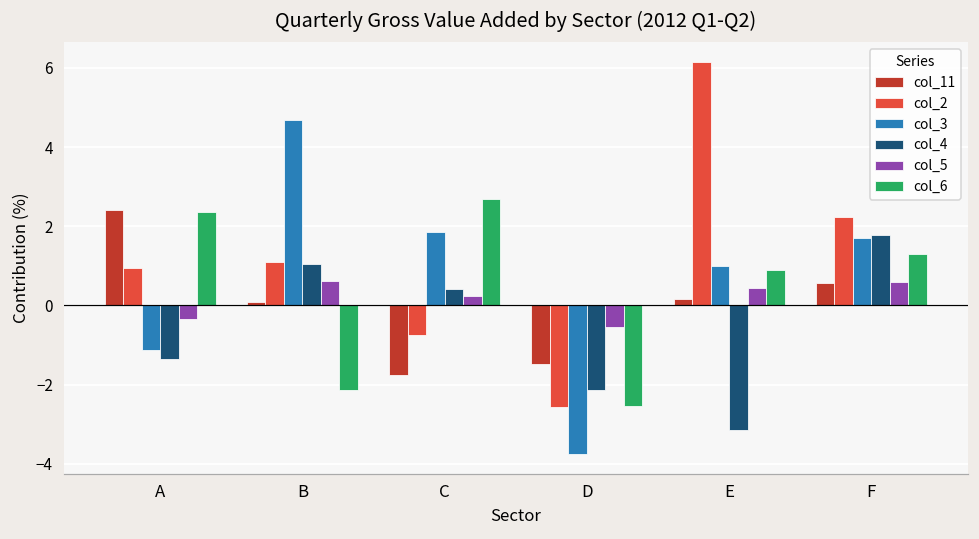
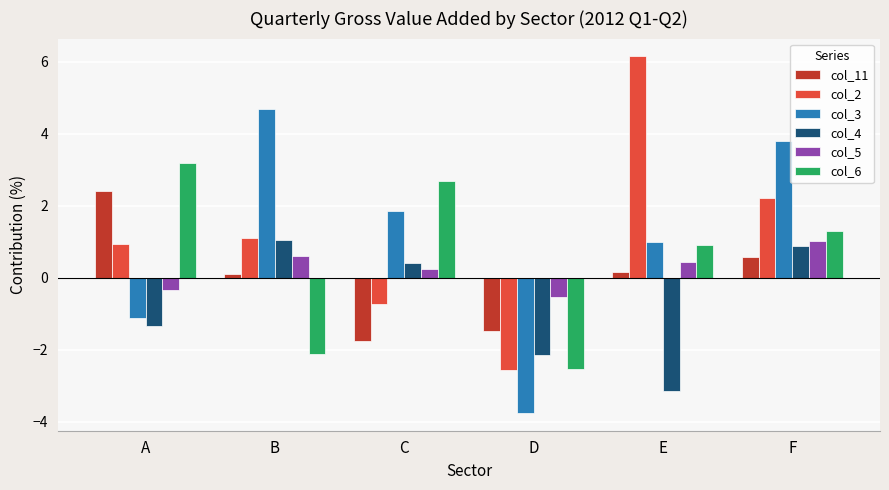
col_6, A: 2.4 -> 3.2
col_3, F: 1.7 -> 3.8
col_4, F: 1.8 -> 0.9
col_5, F: 0.6 -> 1.0
